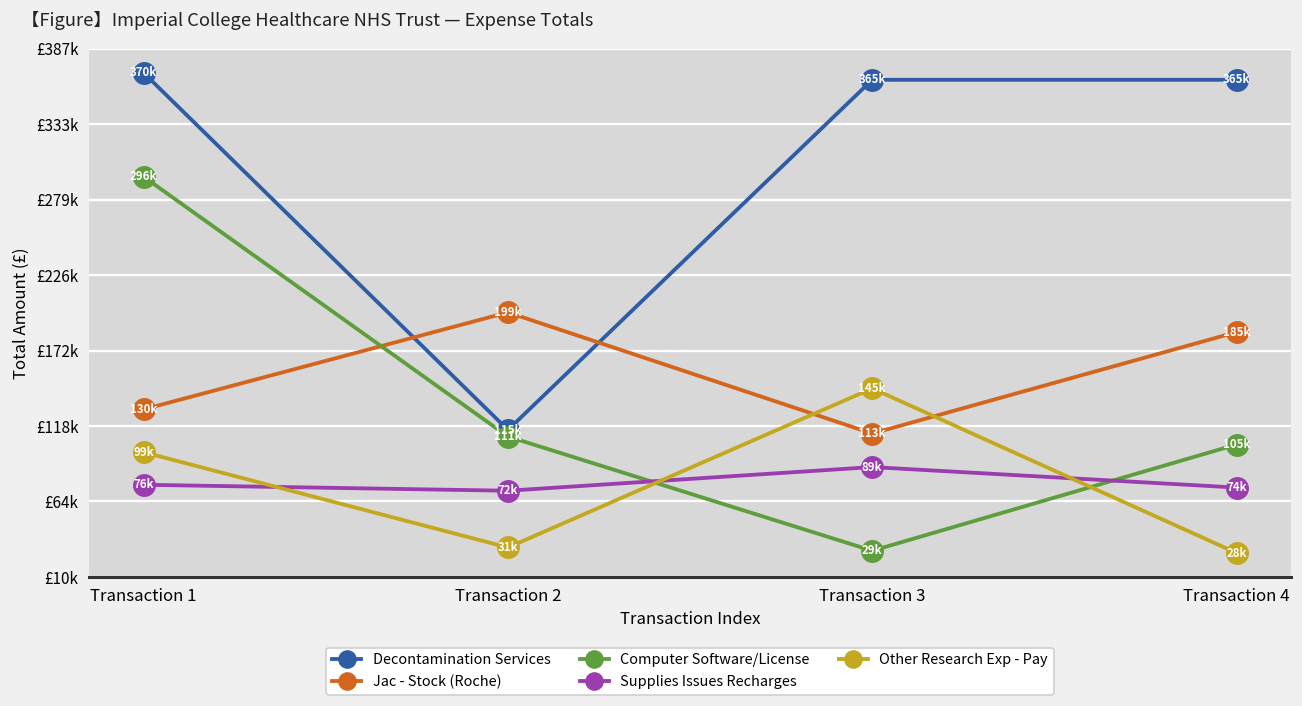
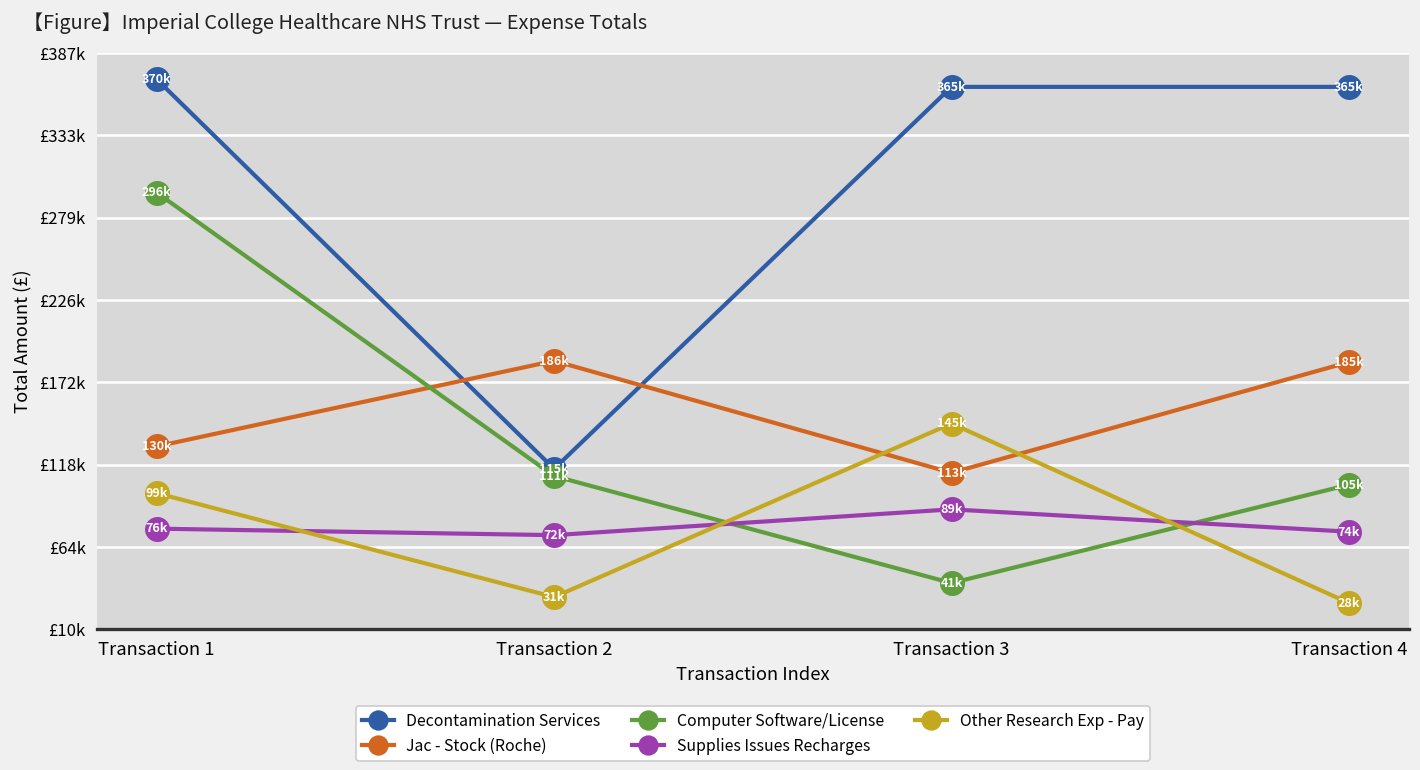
Jac - Stock (Roche), Transaction 2: 199k -> 186k
Computer Software/License, Transaction 3: 29k -> 41k
